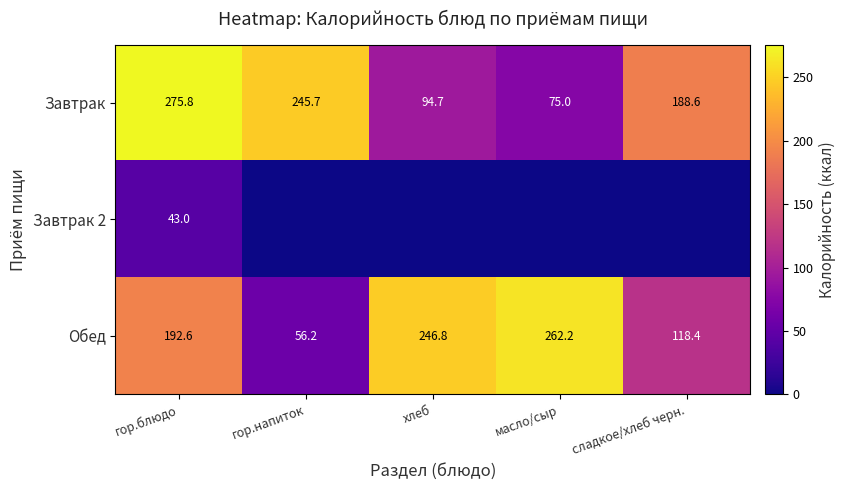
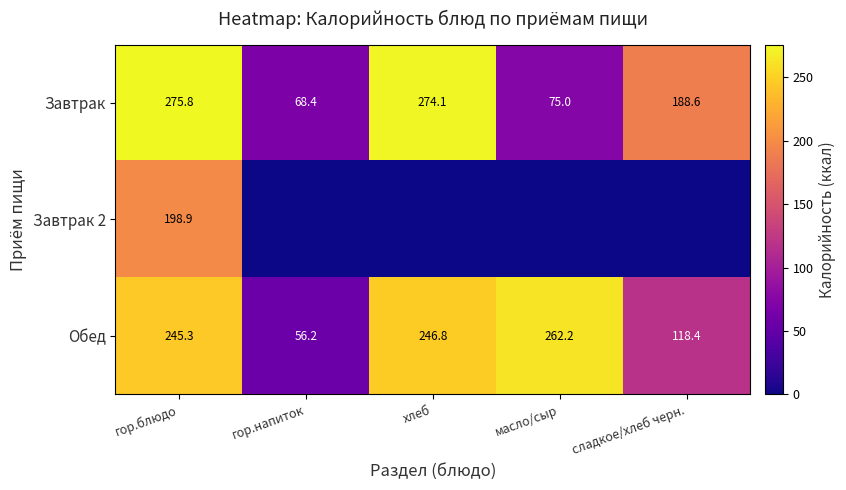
Завтрак, гор.напиток: 245.7 -> 68.4
Завтрак, хлеб: 94.7 -> 274.1
Завтрак 2, гор.блюдо: 43.0 -> 198.9
Обед, гор.блюдо: 192.6 -> 245.3
